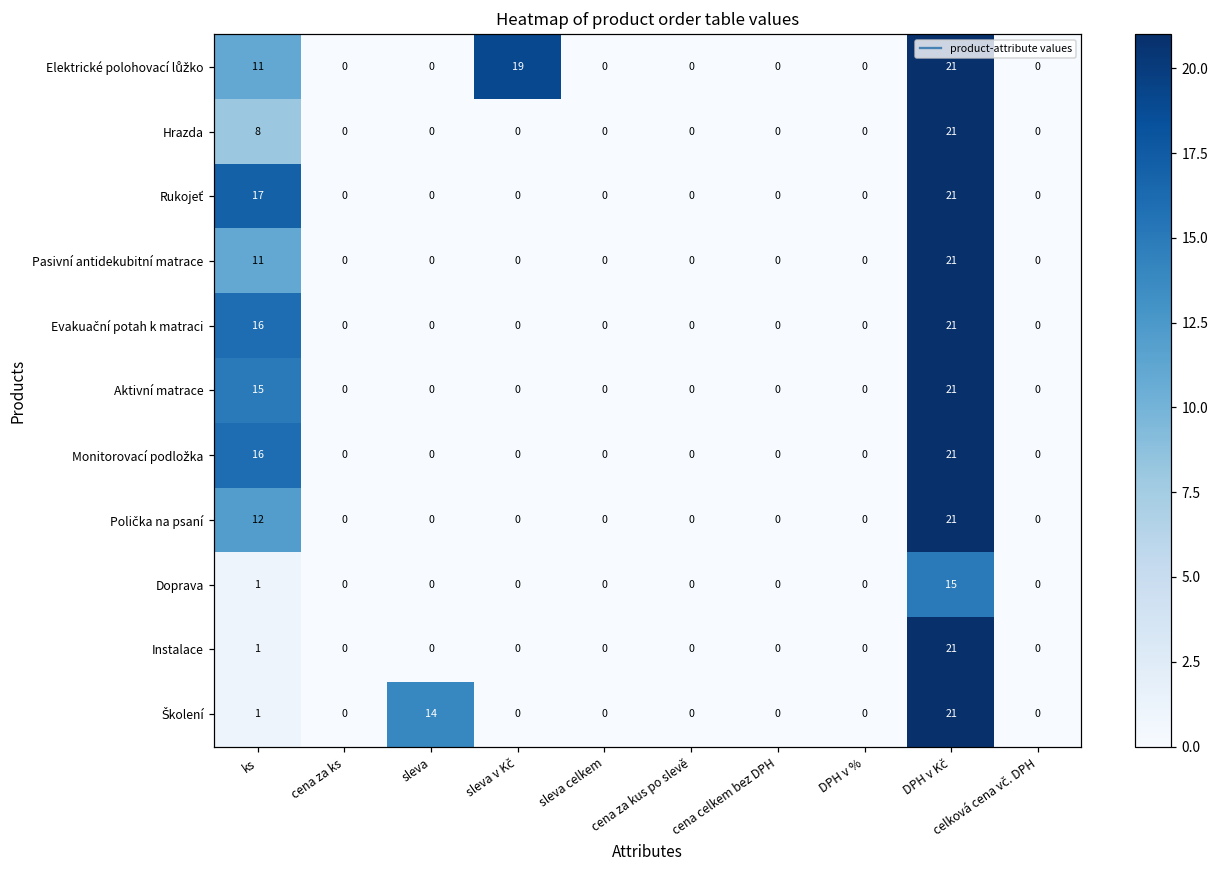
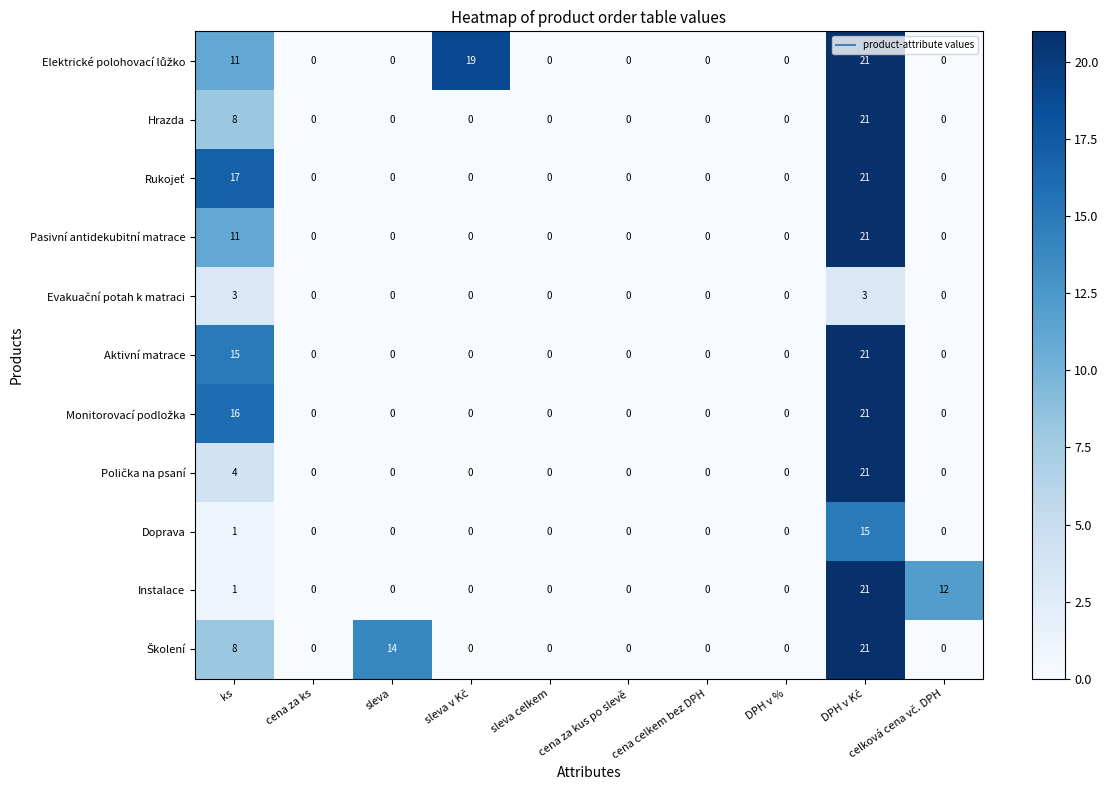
Evakuační potah k matraci, ks: 16 -> 3
Evakuační potah k matraci, DPH v Kč: 21 -> 3
Polička na psaní, ks: 12 -> 4
Instalace, celková cena vč. DPH: 0 -> 12
Školení, ks: 1 -> 8
